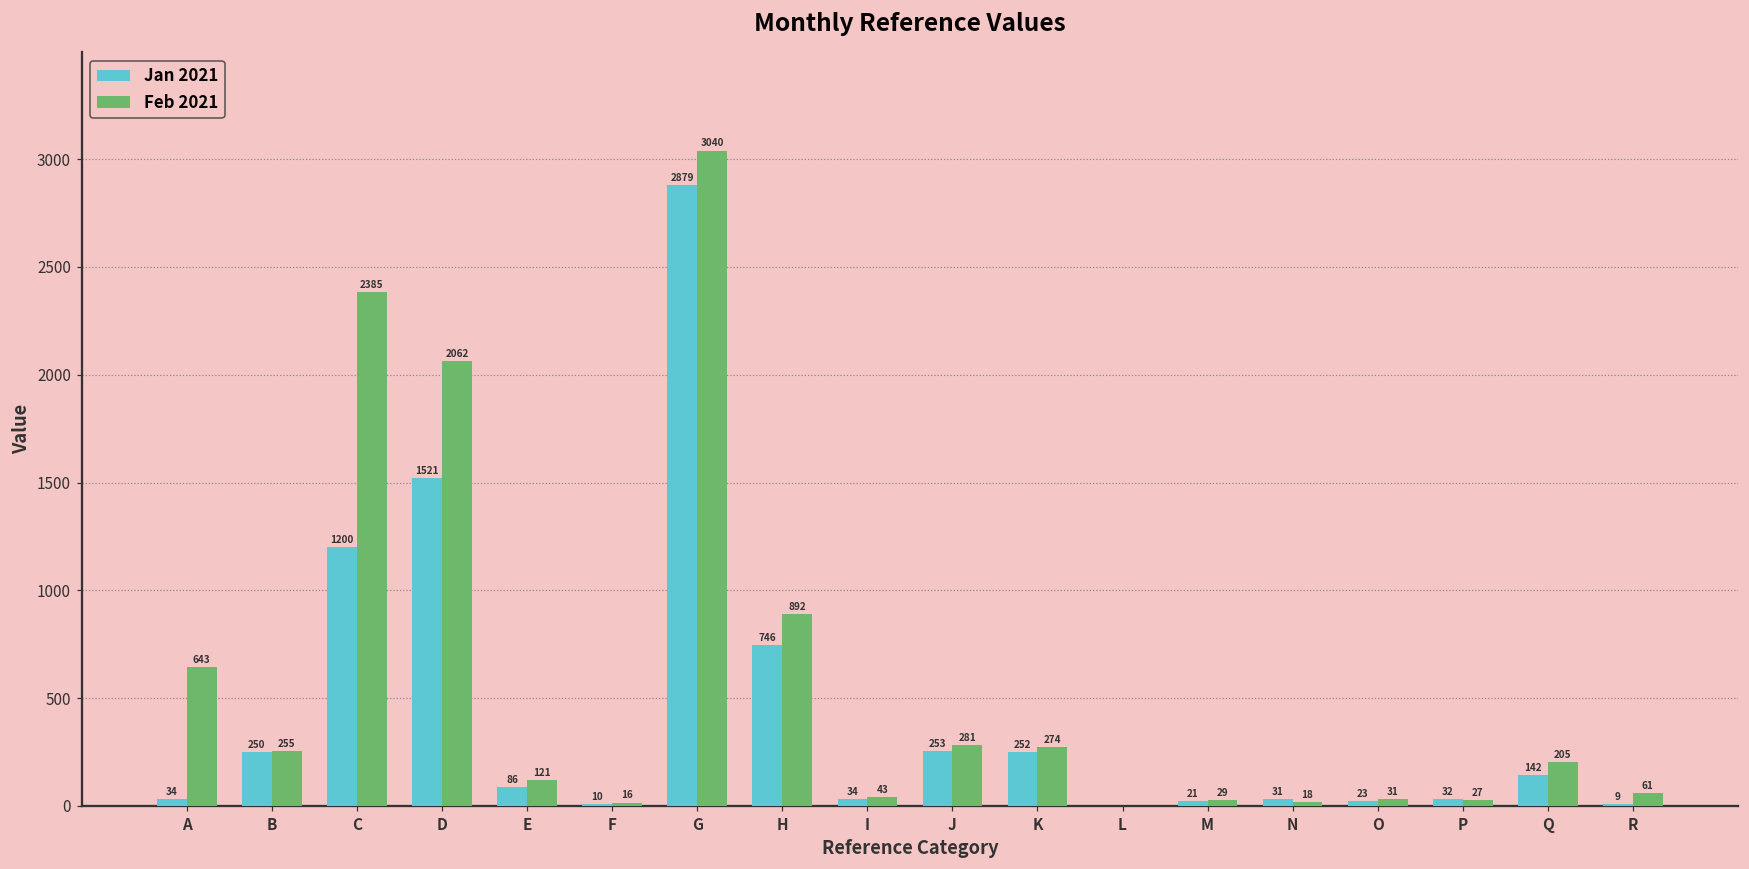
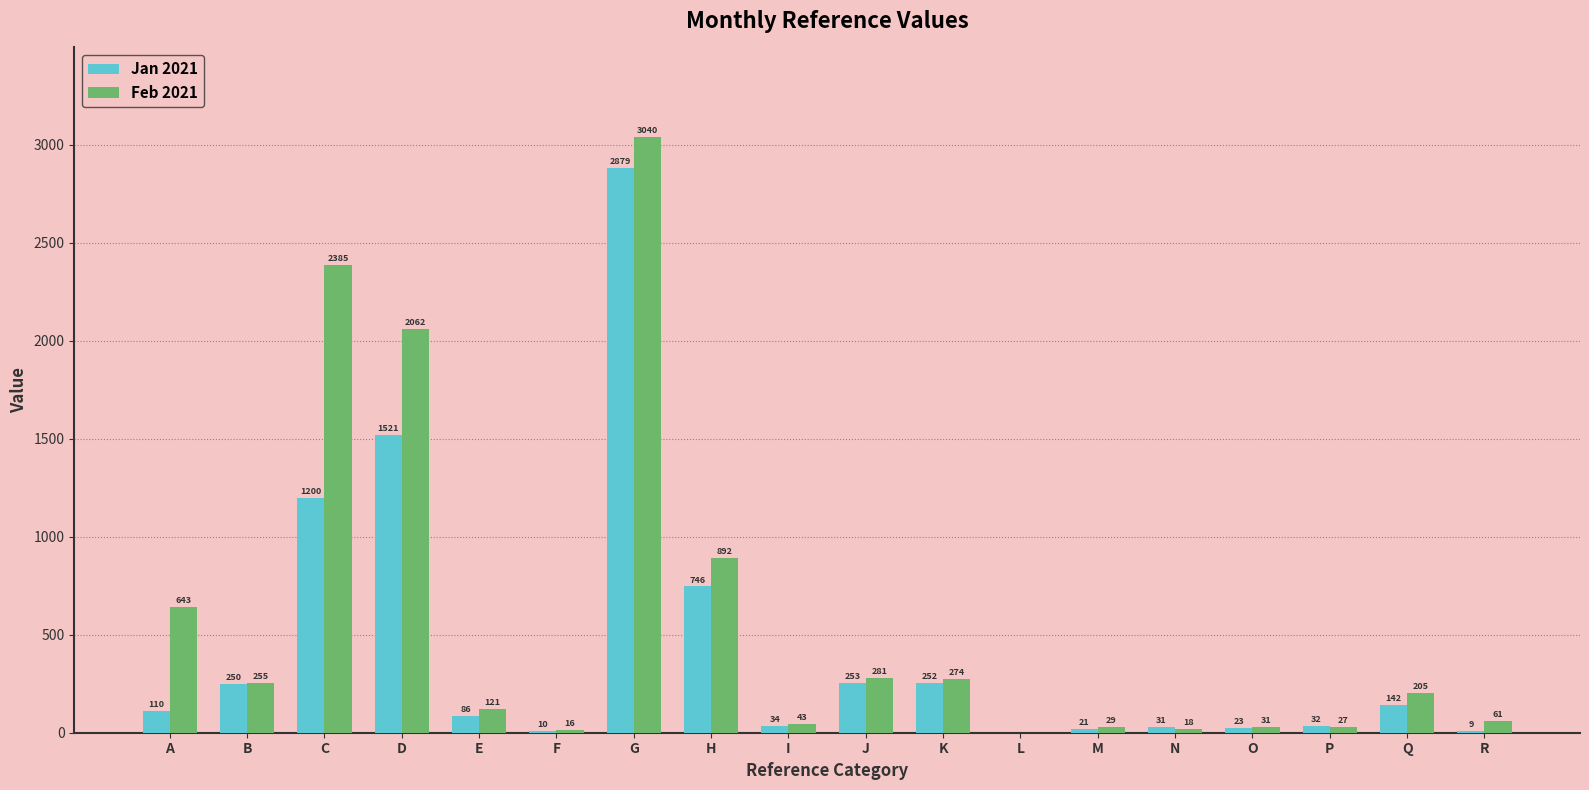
Jan 2021, A: 34 -> 110
